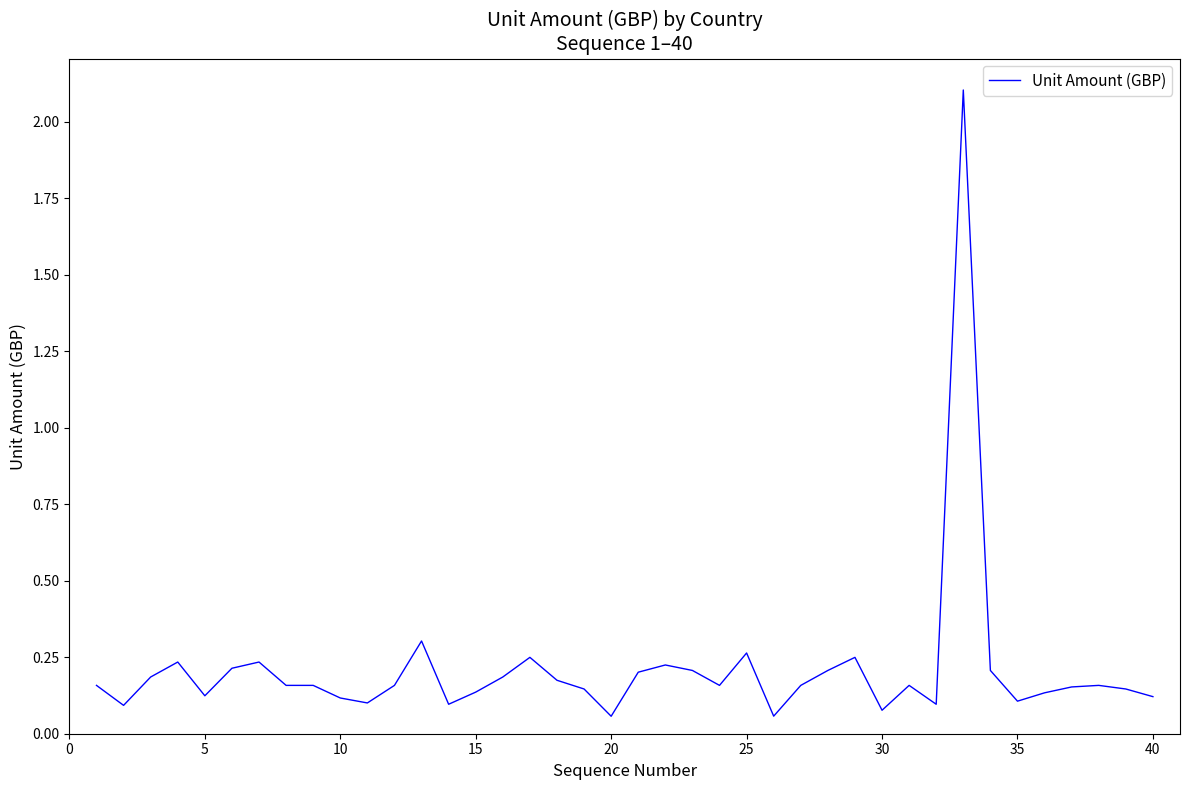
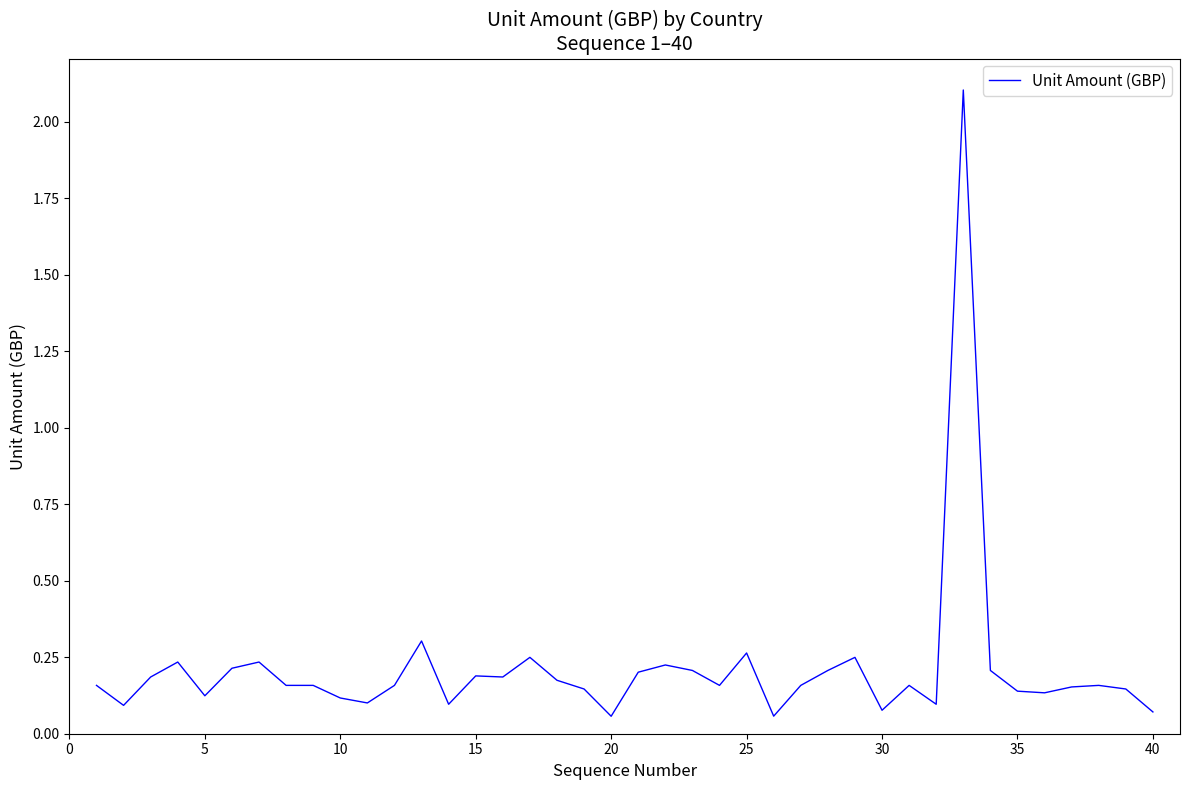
15: 0.14 -> 0.19
35: 0.11 -> 0.14
40: 0.12 -> 0.07
